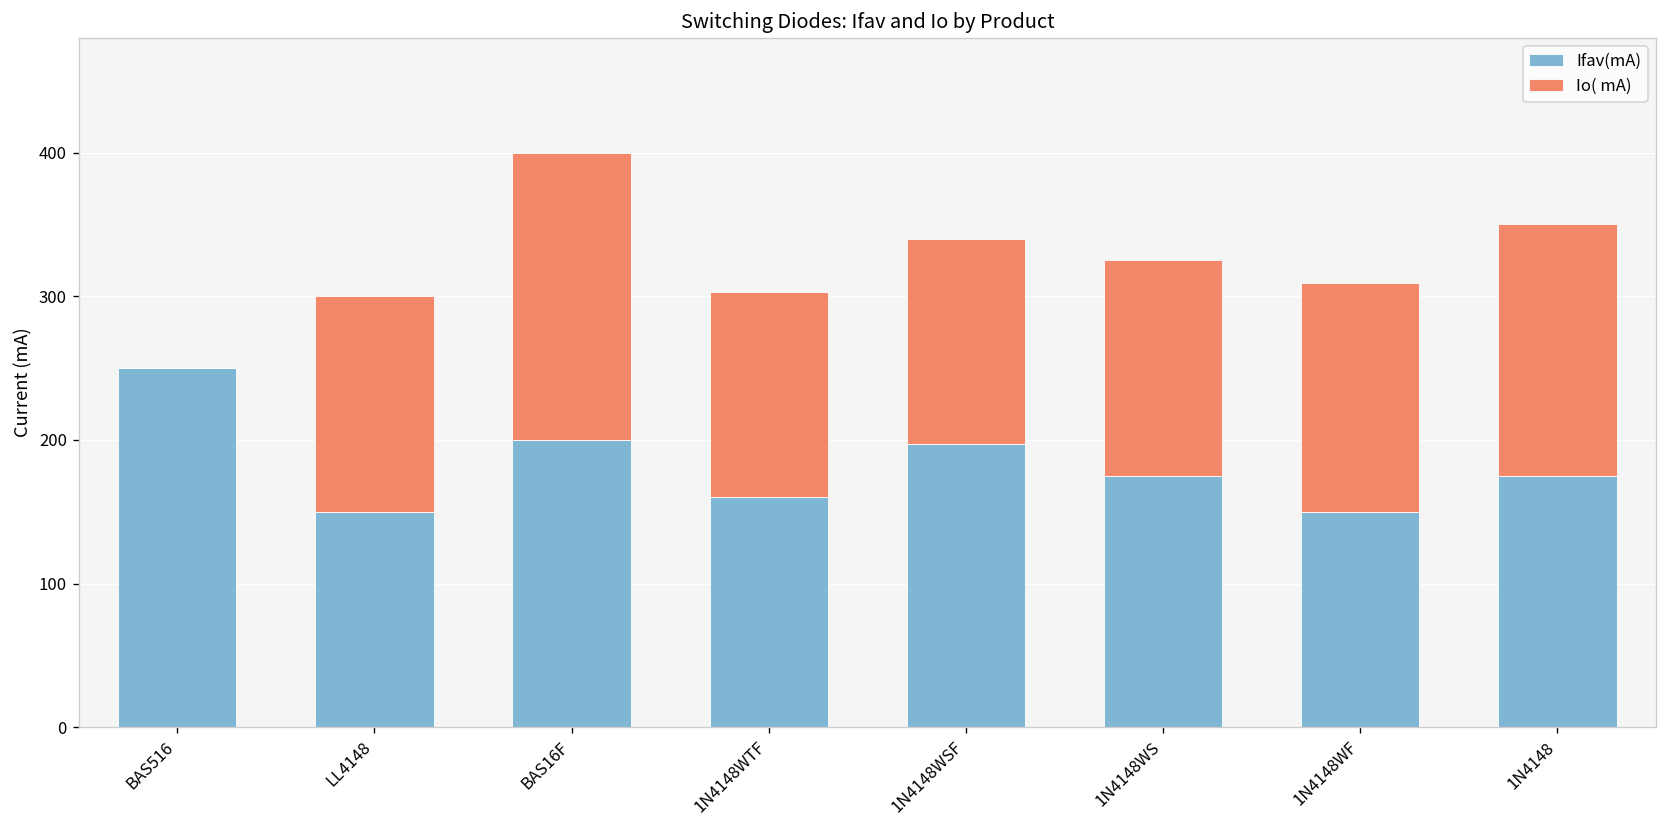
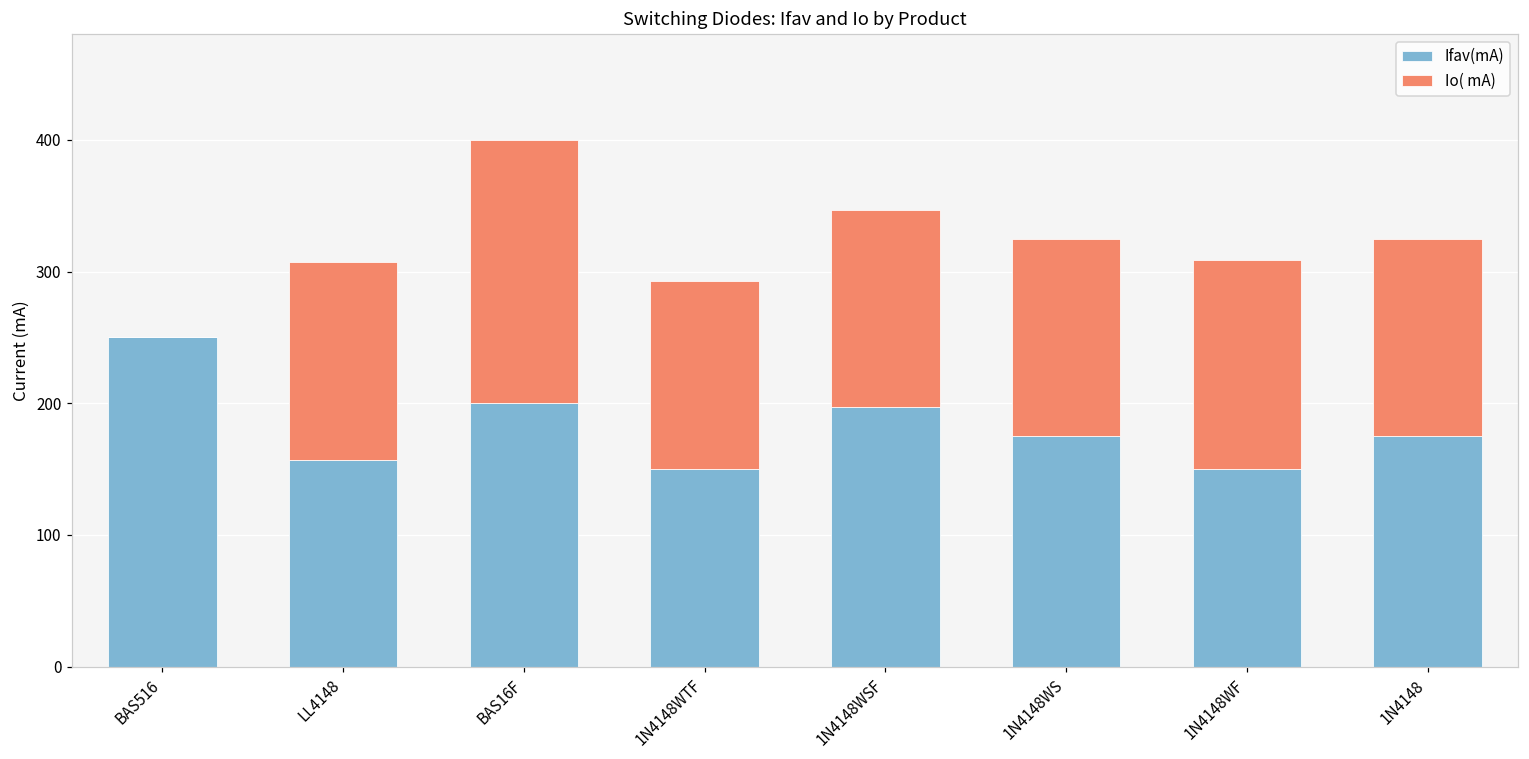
Ifav(mA), LL4148: 150 -> 157
Ifav(mA), 1N4148WTF: 160 -> 150
Io( mA), 1N4148WSF: 143 -> 150
Io( mA), 1N4148: 175 -> 150
